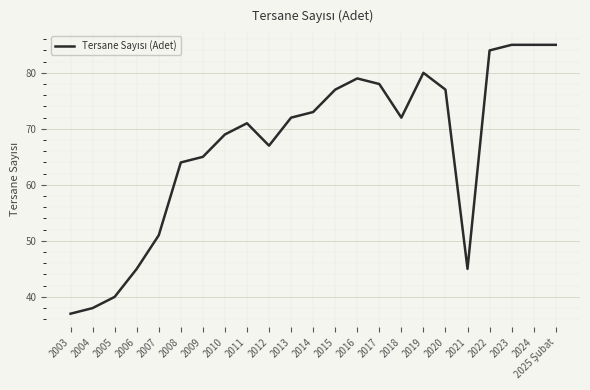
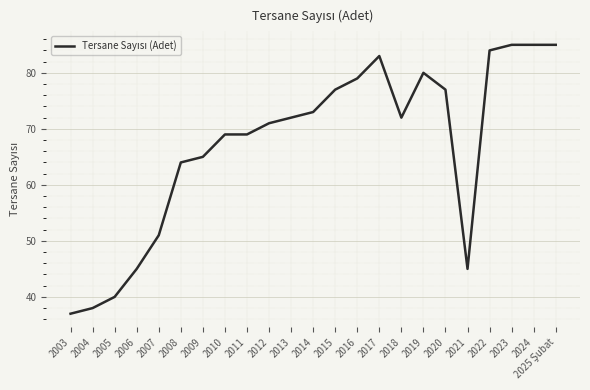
2011: 71 -> 69
2012: 67 -> 71
2017: 78 -> 83
